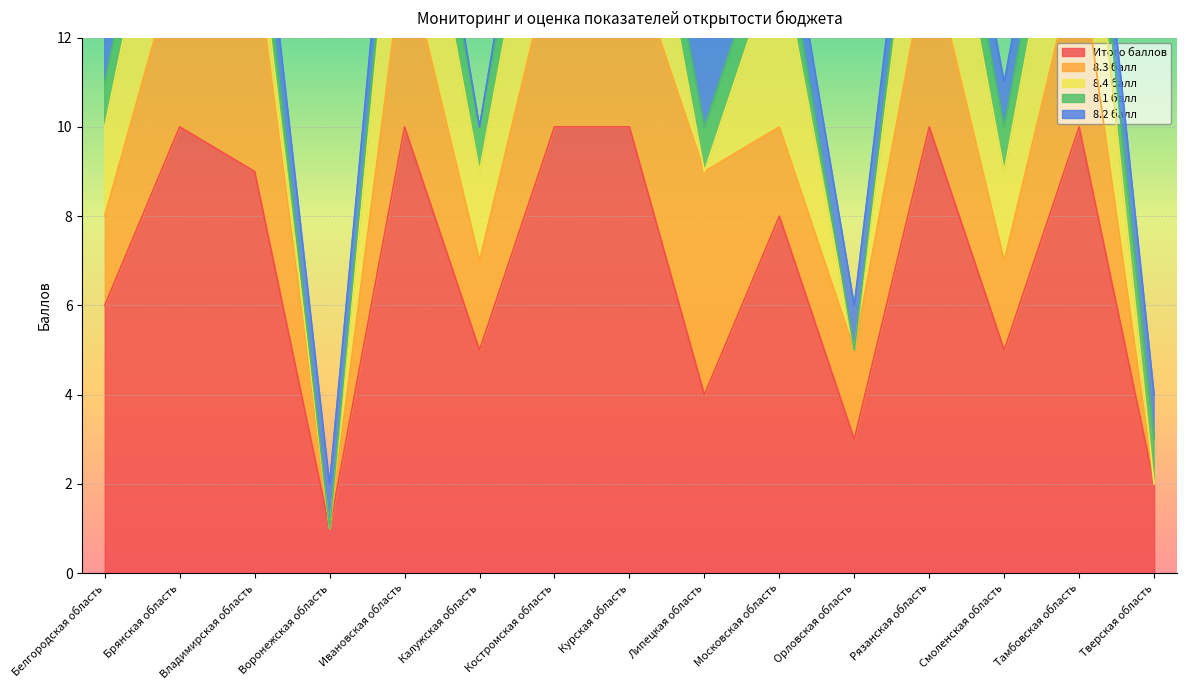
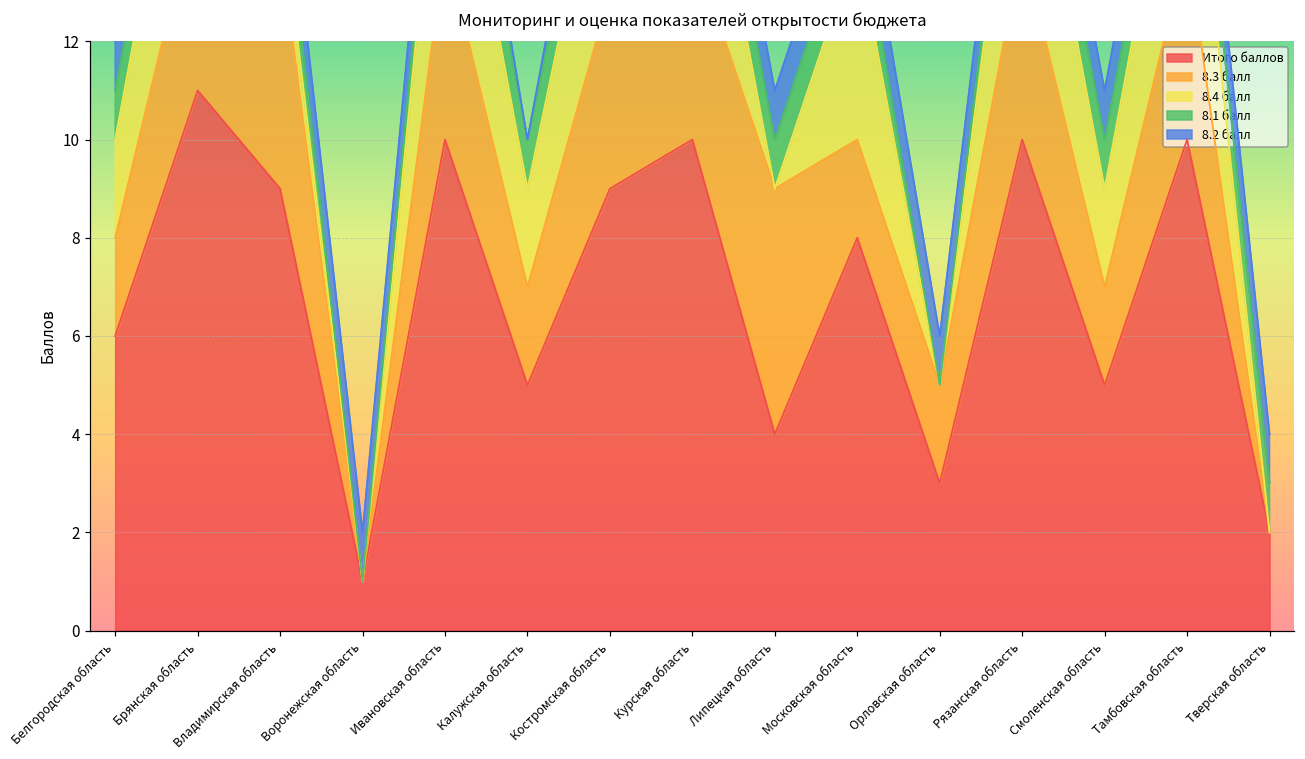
Итого баллов, Брянская область: 10 -> 11
Итого баллов, Костромская область: 10 -> 9
8.2 балл, Липецкая область: 2 -> 1
